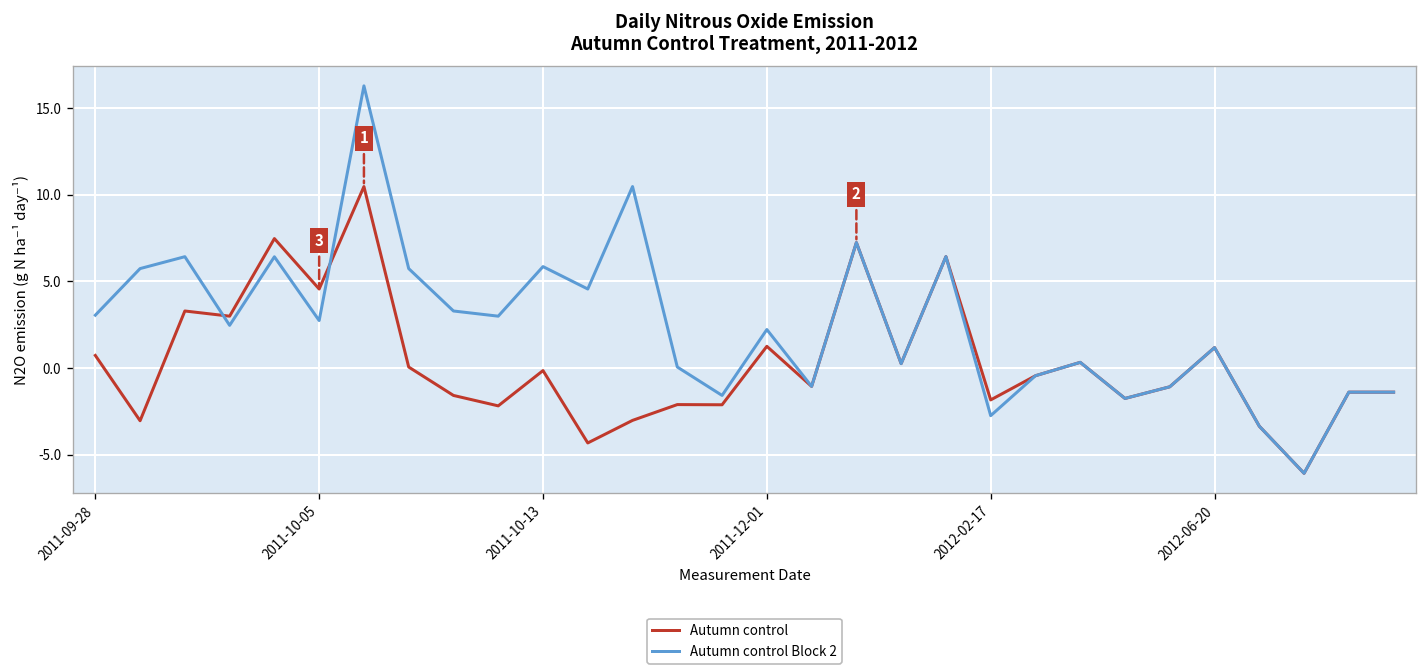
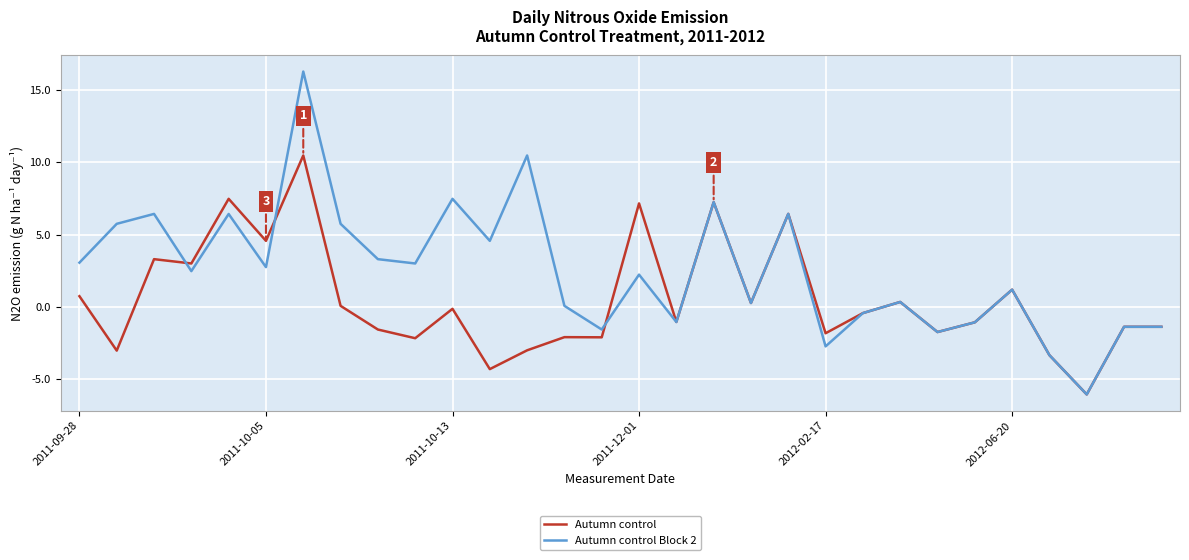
Autumn control Block 2, 2011-10-13: 5.9 -> 7.5
Autumn control, 2011-12-01: 1.3 -> 7.2
